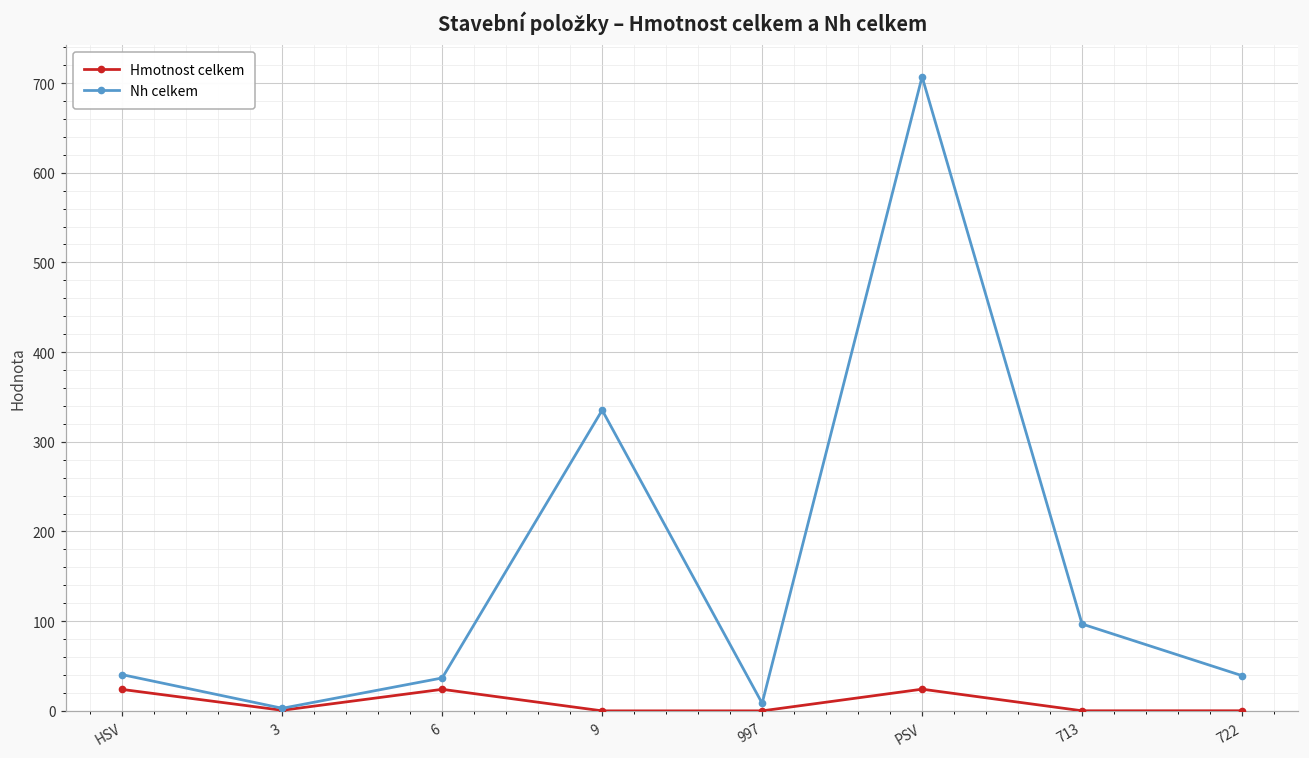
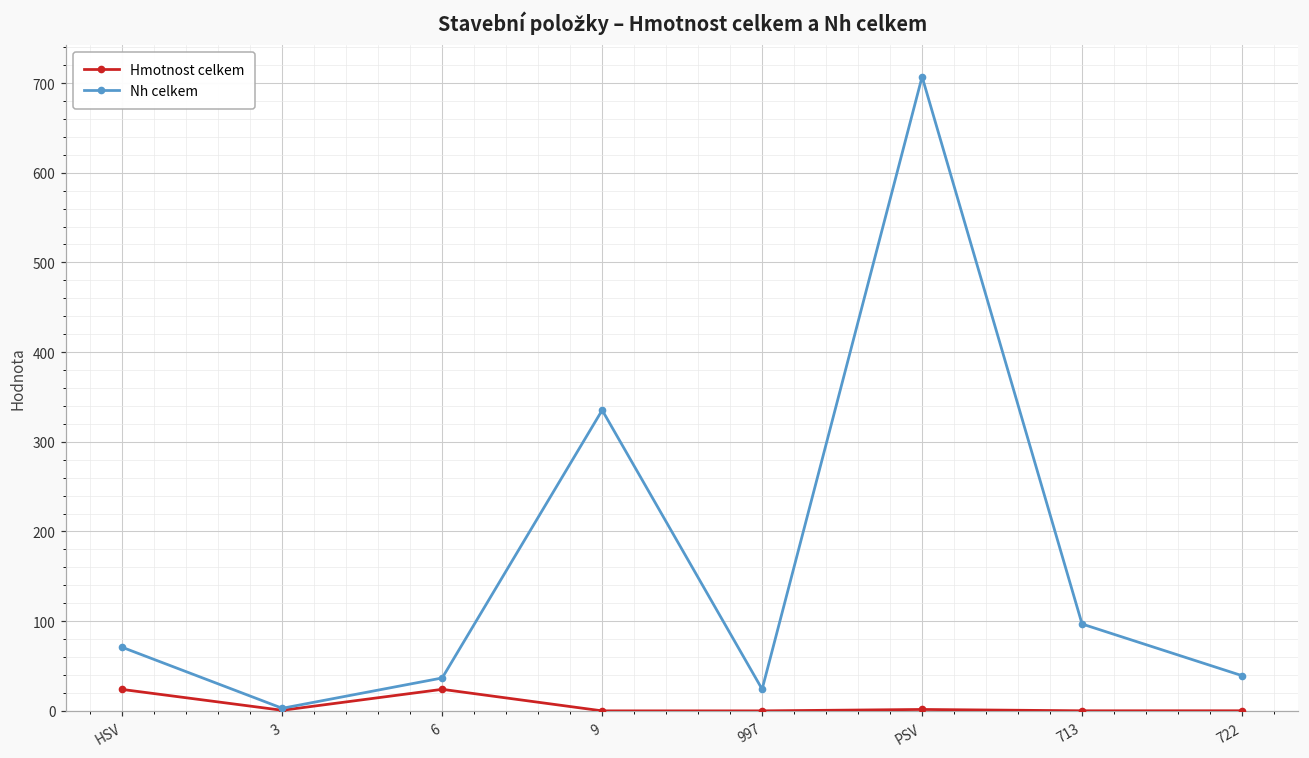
Nh celkem, HSV: 40 -> 70
Nh celkem, 997: 10 -> 20
Hmotnost celkem, PSV: 20 -> 0
